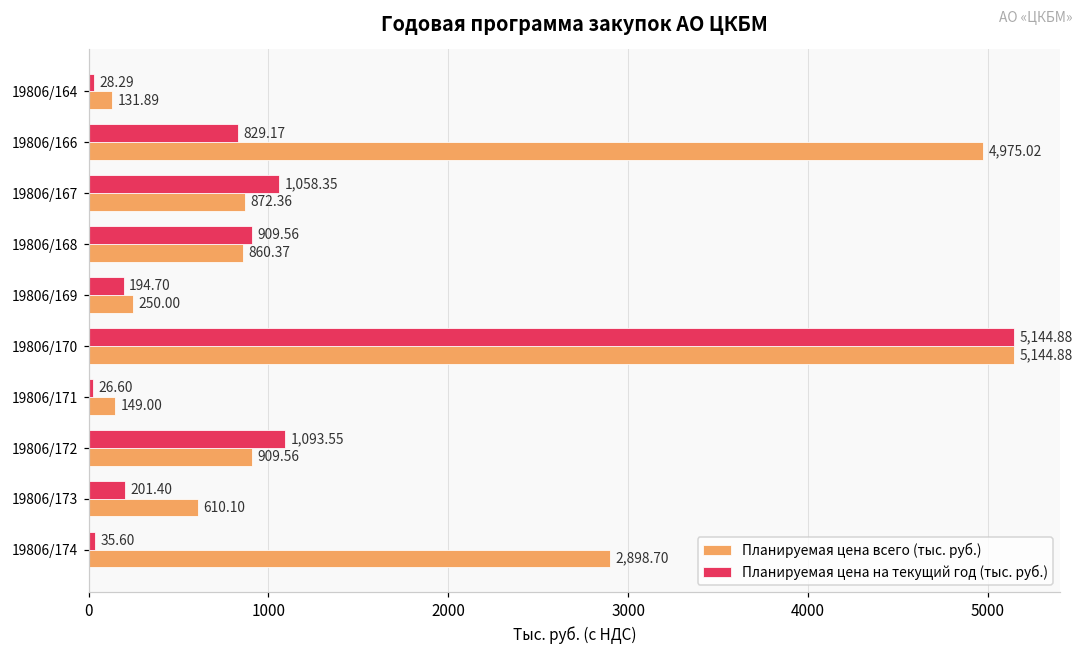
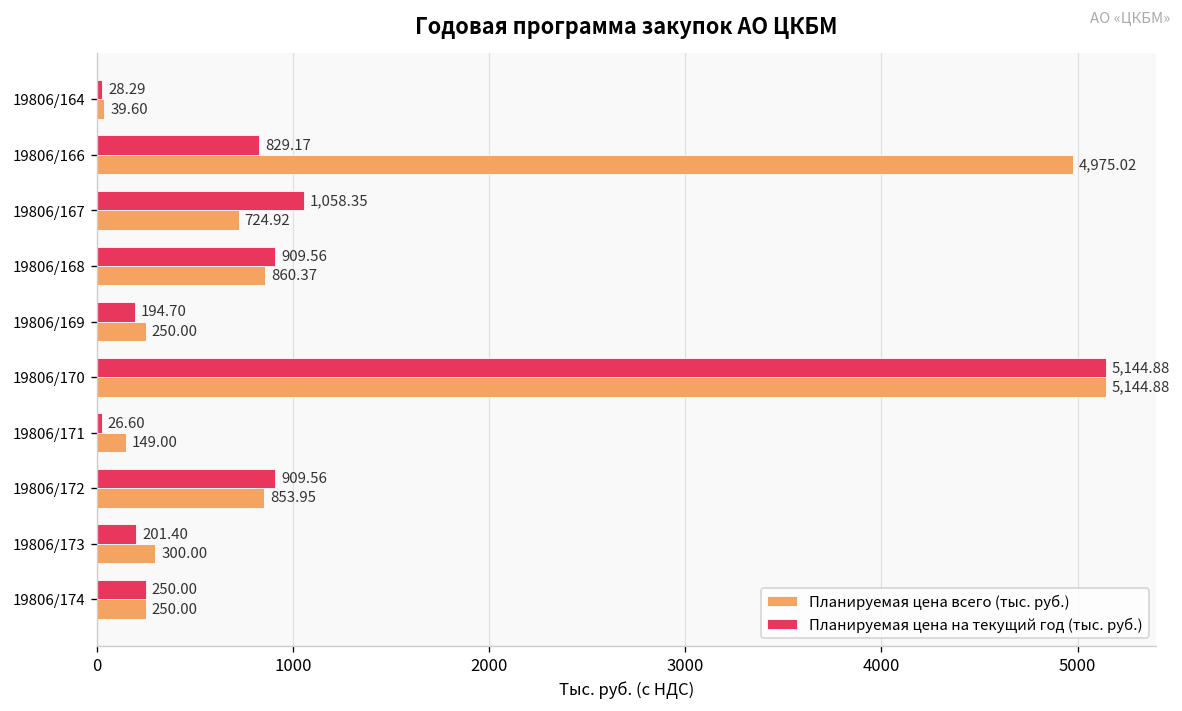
Планируемая цена всего (тыс. руб.), 19806/164: 131.89 -> 39.60
Планируемая цена всего (тыс. руб.), 19806/167: 872.36 -> 724.92
Планируемая цена на текущий год (тыс. руб.), 19806/172: 1,093.55 -> 909.56
Планируемая цена всего (тыс. руб.), 19806/172: 909.56 -> 853.95
Планируемая цена всего (тыс. руб.), 19806/173: 610.10 -> 300.00
Планируемая цена на текущий год (тыс. руб.), 19806/174: 35.60 -> 250.00
Планируемая цена всего (тыс. руб.), 19806/174: 2,898.70 -> 250.00
